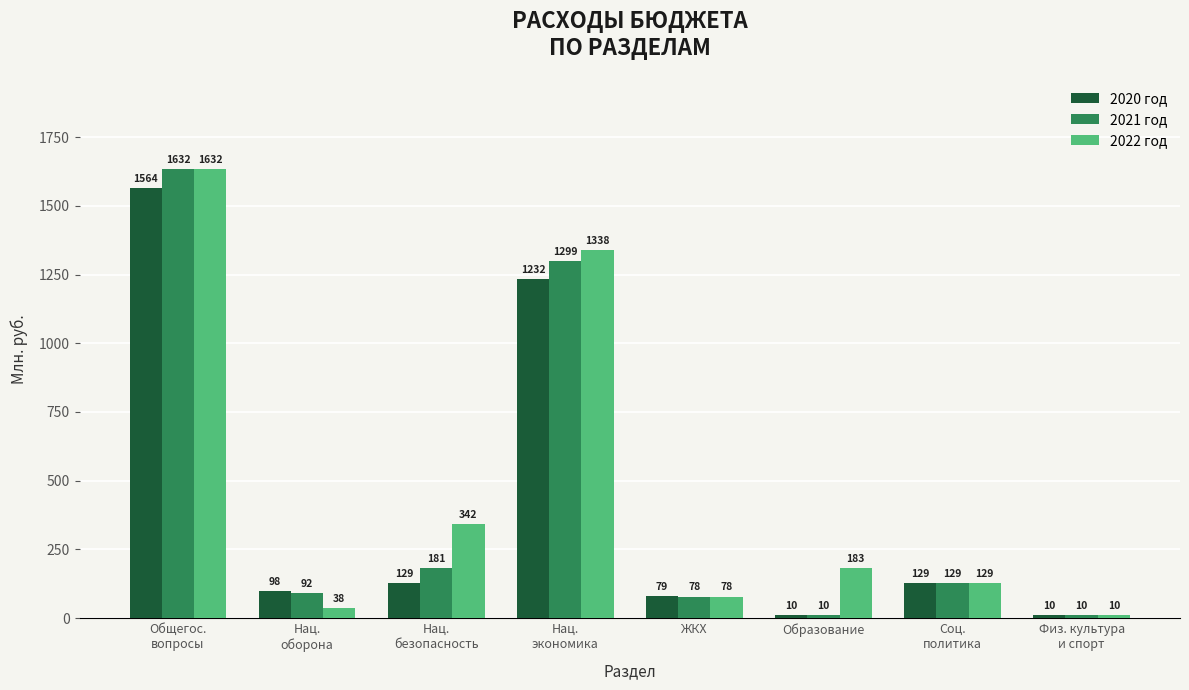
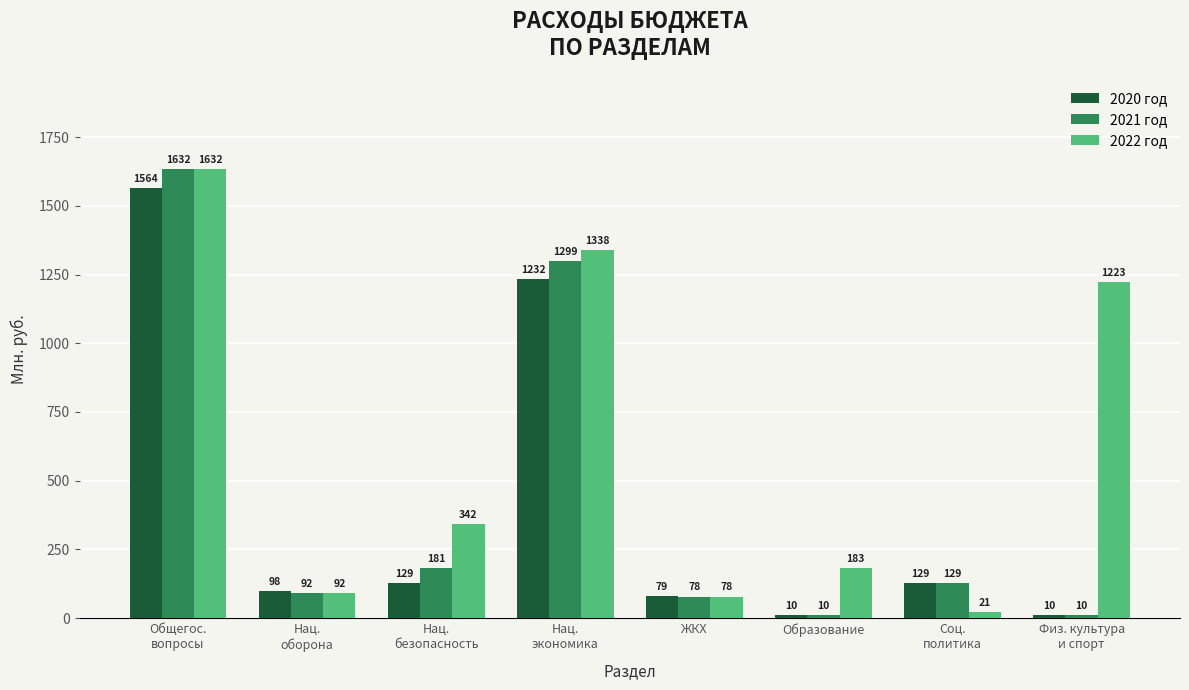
2022 год, Нац. оборона: 38 -> 92
2022 год, Соц. политика: 129 -> 21
2022 год, Физ. культура и спорт: 10 -> 1223
